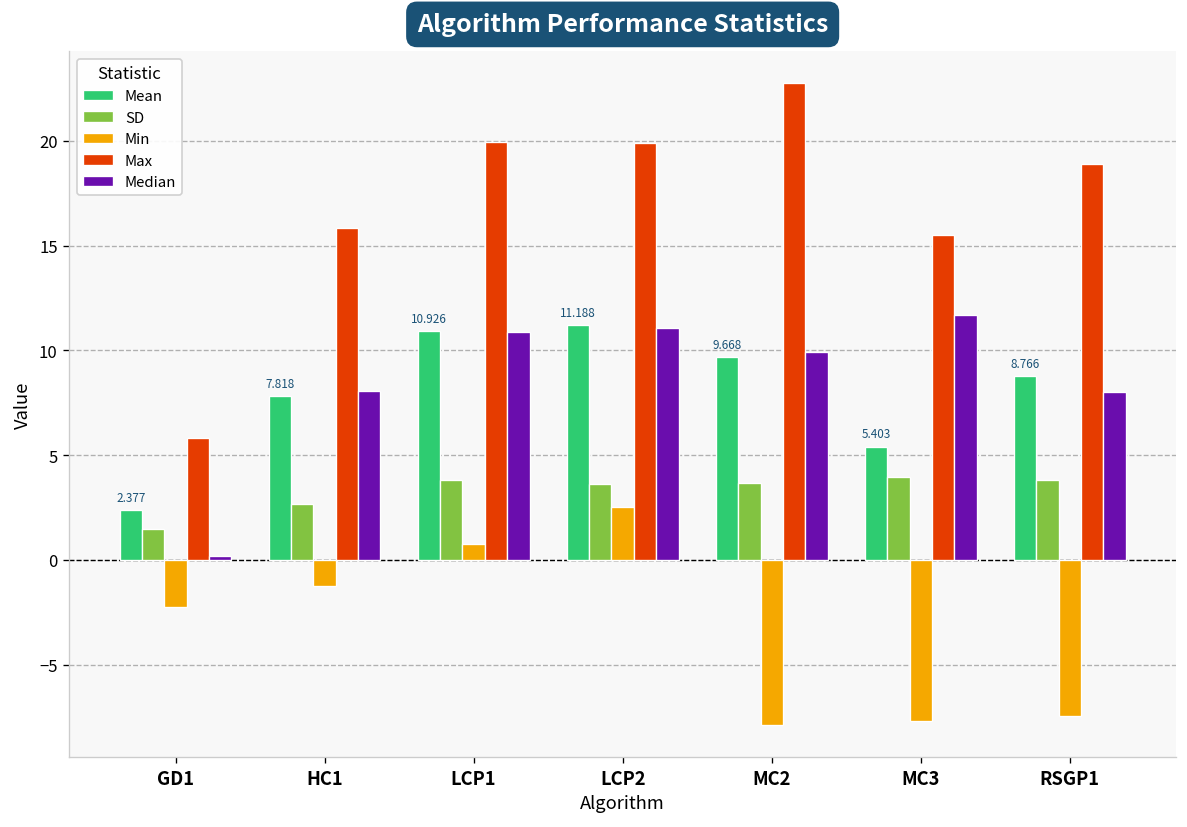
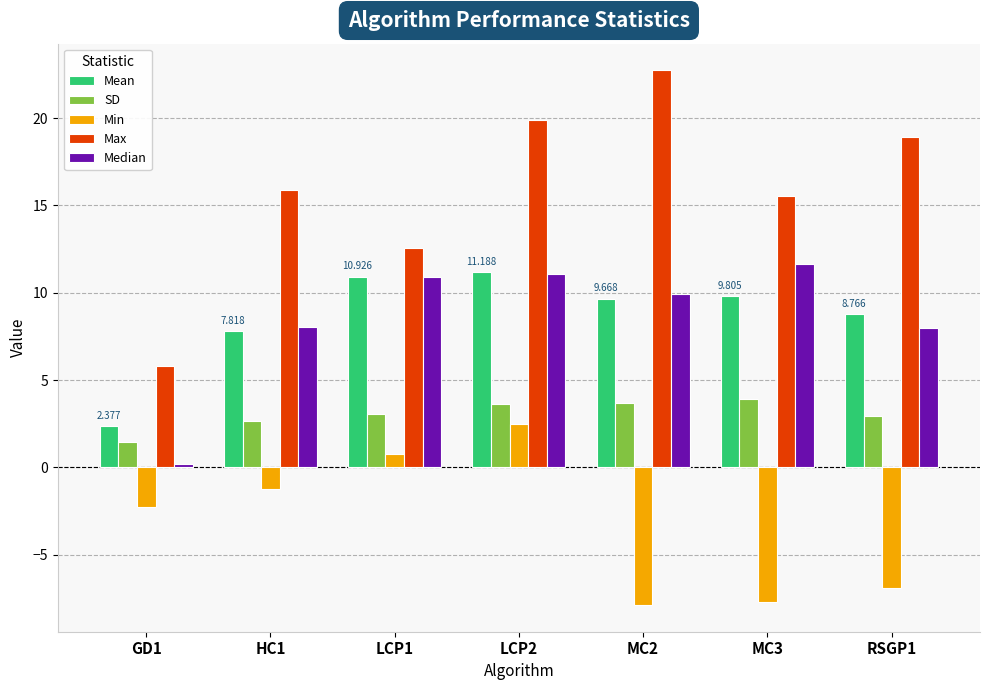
SD, LCP1: 3.8 -> 3.0
Max, LCP1: 20.0 -> 12.6
Mean, MC3: 5.403 -> 9.805
SD, RSGP1: 3.8 -> 3.0
Min, RSGP1: -7.4 -> -6.9
